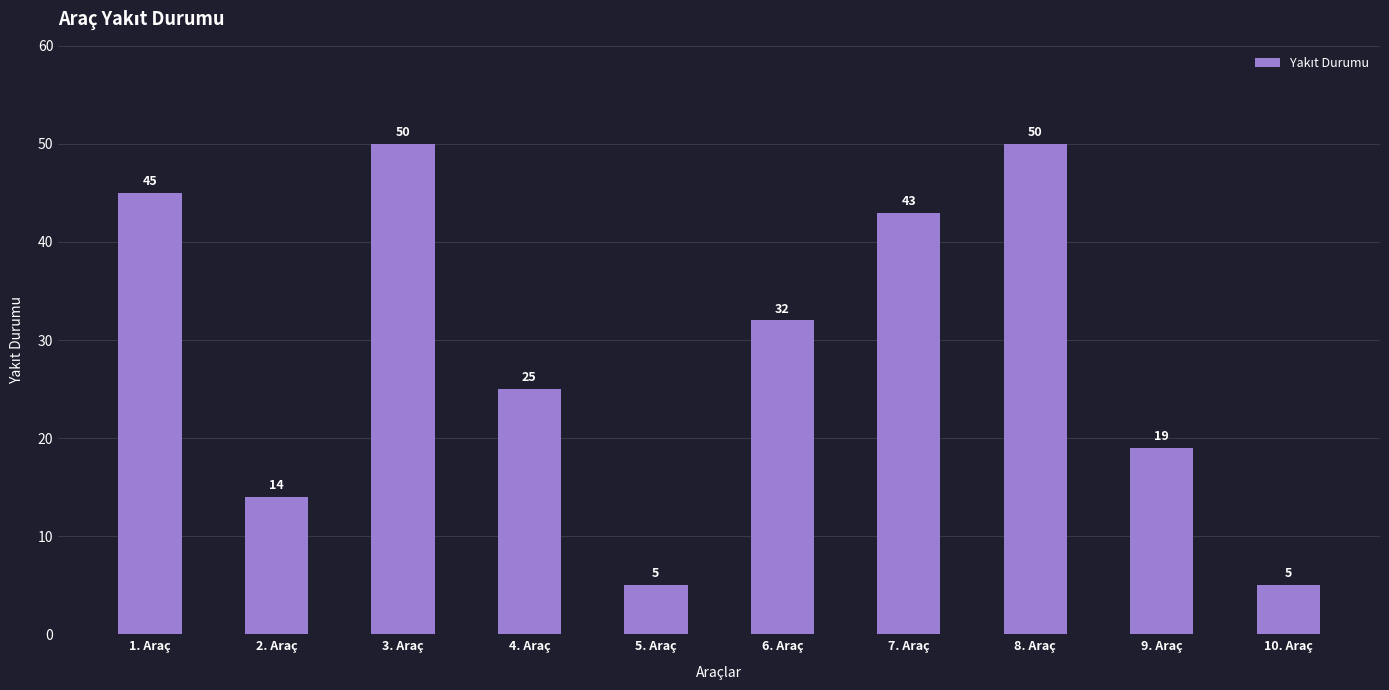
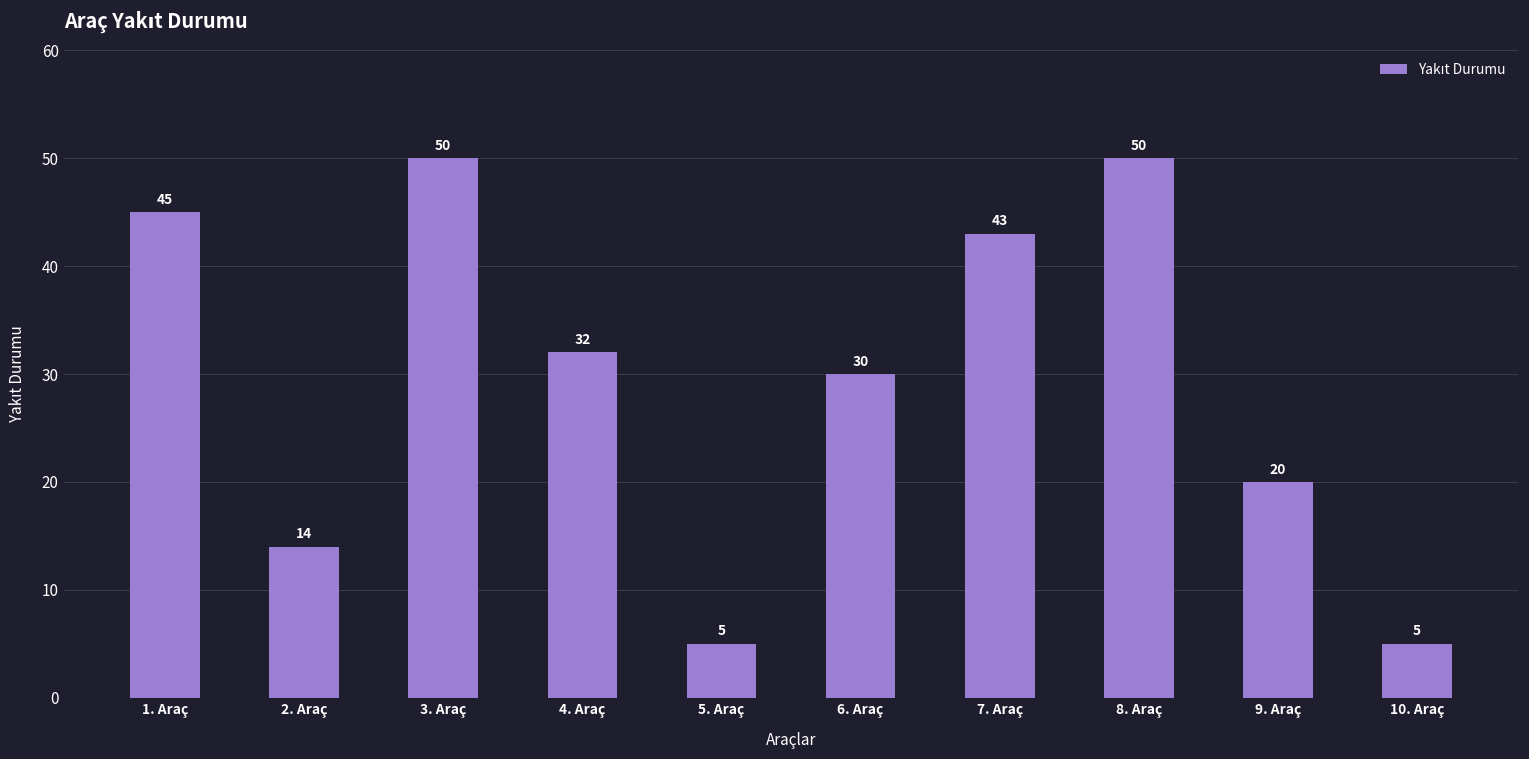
4. Araç: 25 -> 32
6. Araç: 32 -> 30
9. Araç: 19 -> 20
